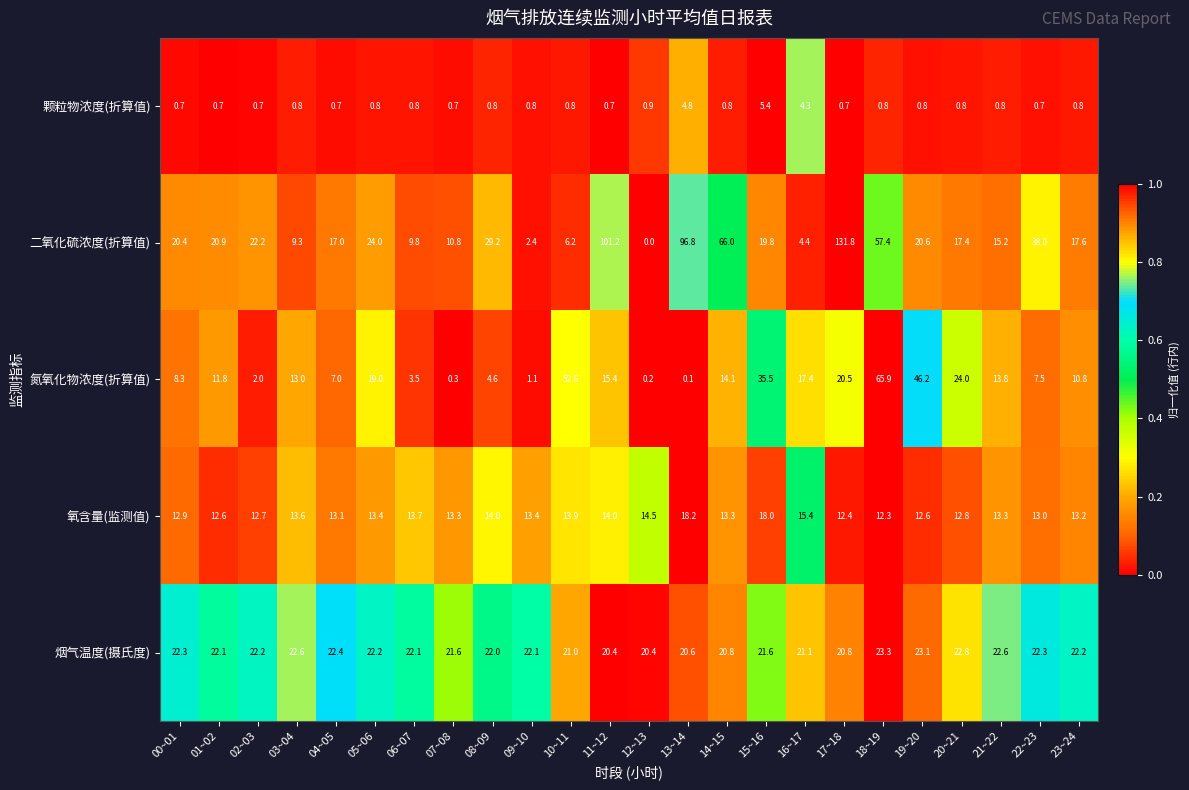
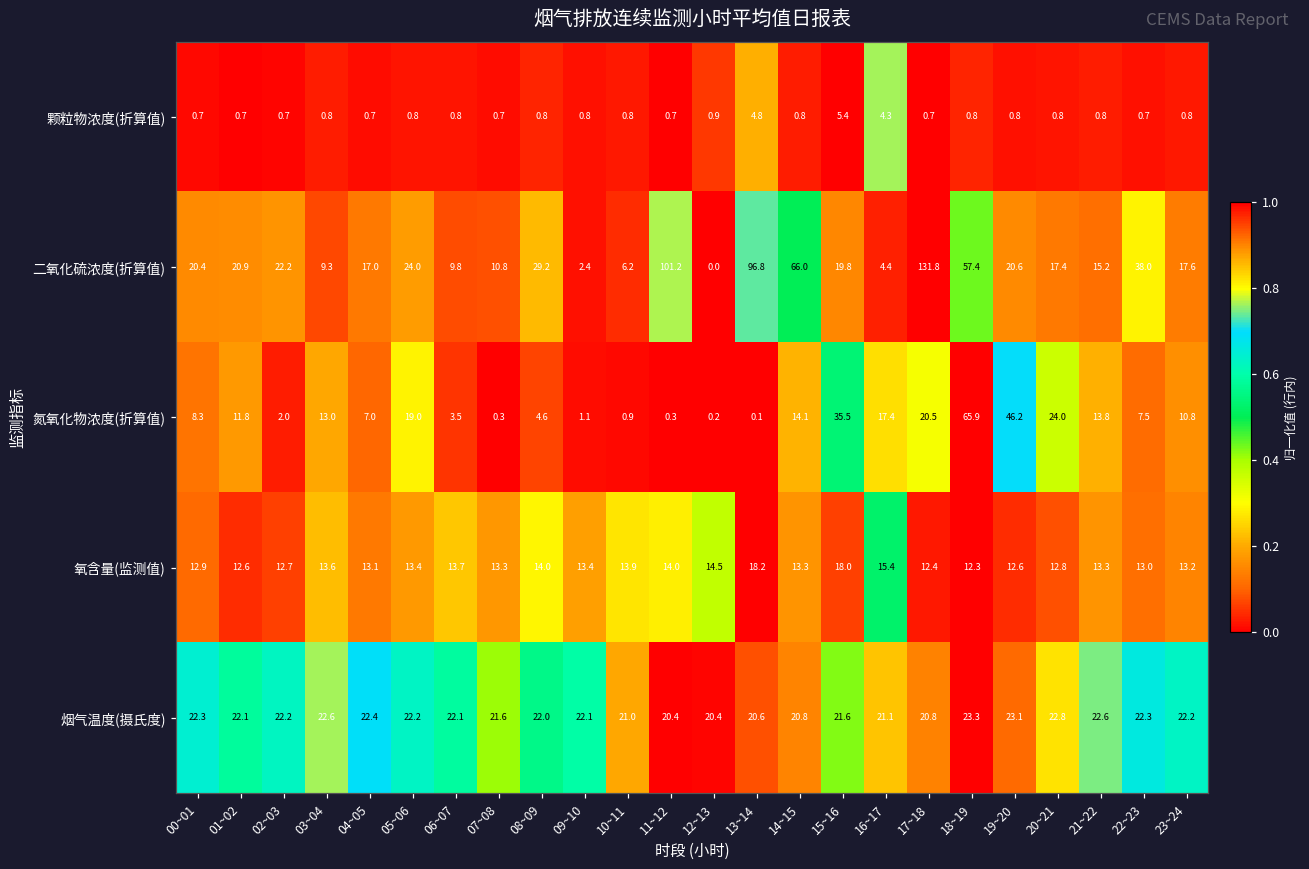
氮氧化物浓度(折算值), 10~11: 52.6 -> 0.9
氮氧化物浓度(折算值), 11~12: 15.4 -> 0.3
